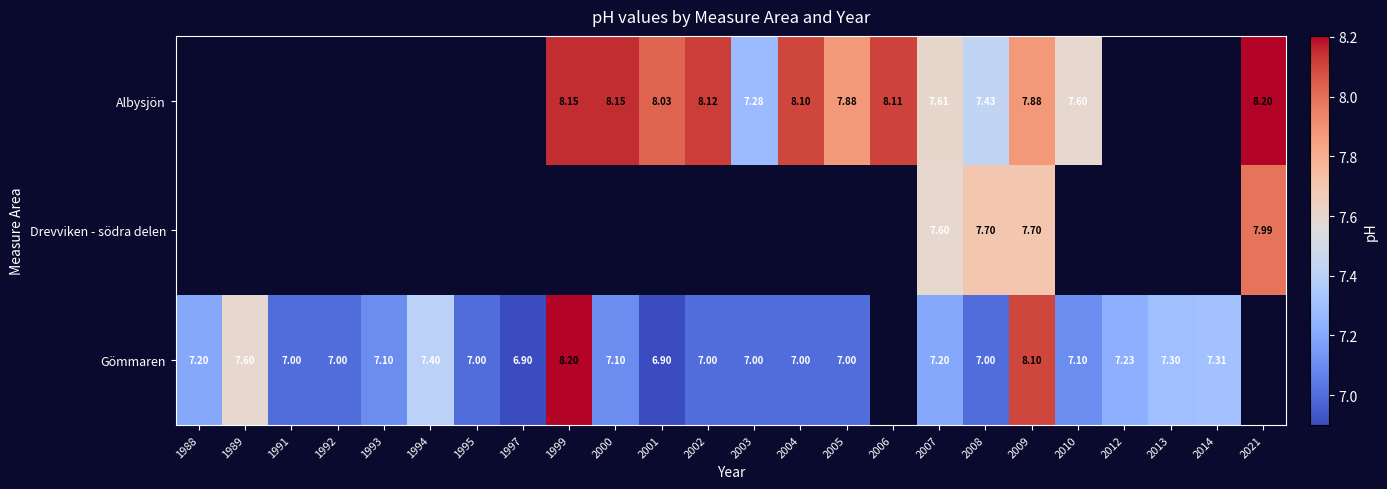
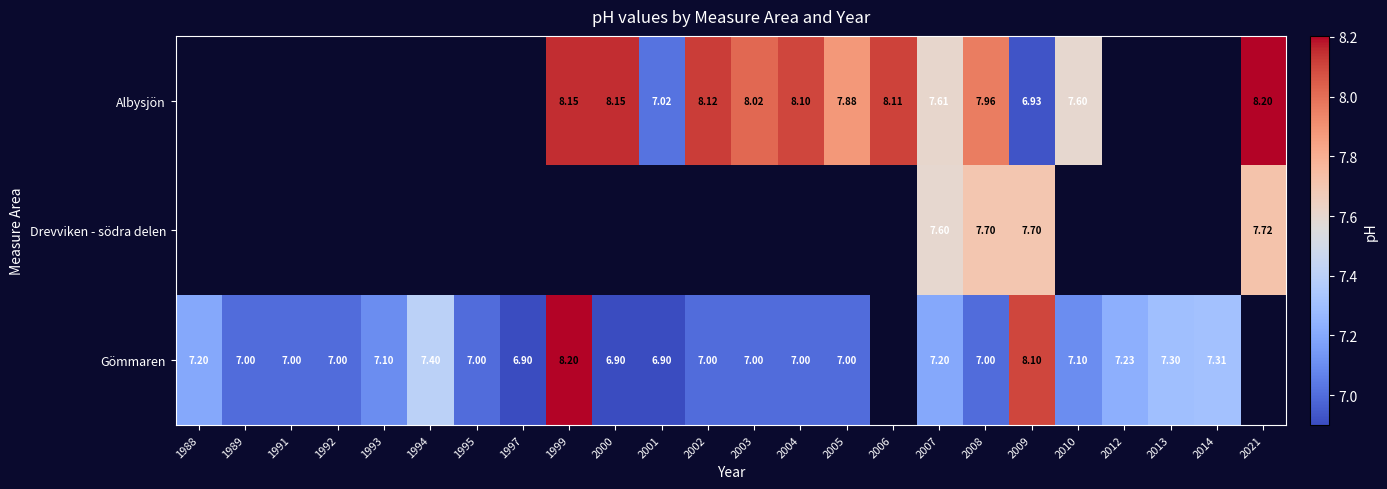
Albysjön, 2001: 8.03 -> 7.02
Albysjön, 2003: 7.28 -> 8.02
Albysjön, 2008: 7.43 -> 7.96
Albysjön, 2009: 7.88 -> 6.93
Drevviken - södra delen, 2021: 7.99 -> 7.72
Gömmaren, 1989: 7.60 -> 7.00
Gömmaren, 2000: 7.10 -> 6.90
